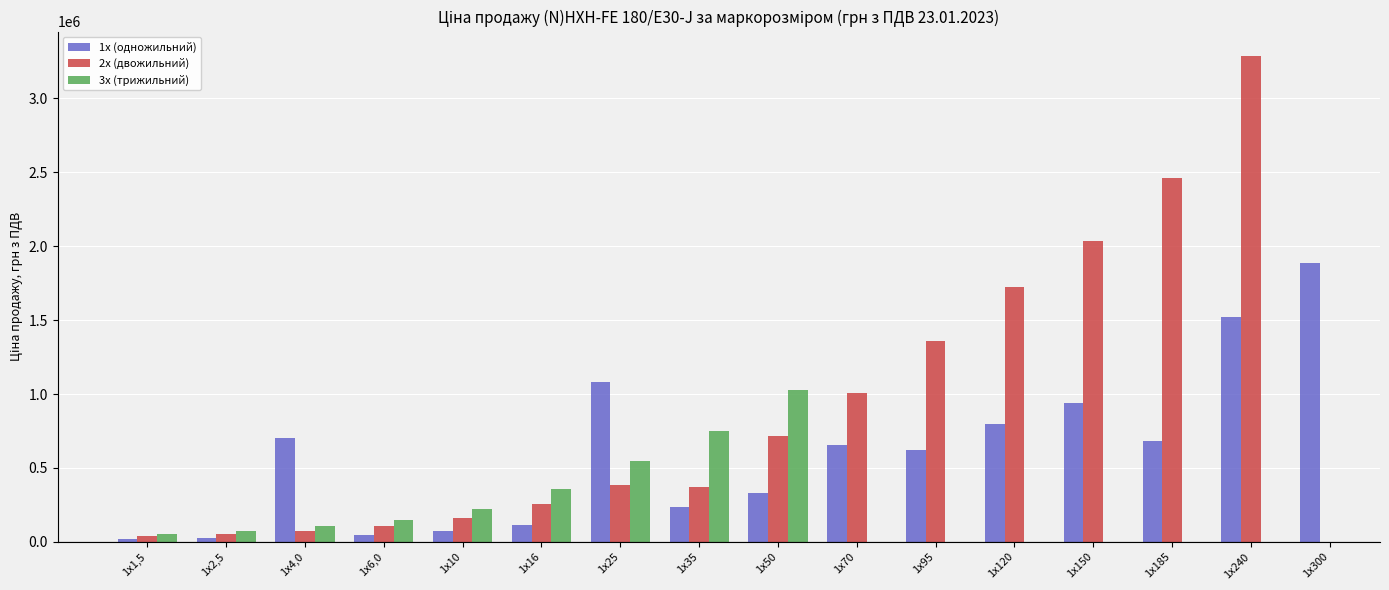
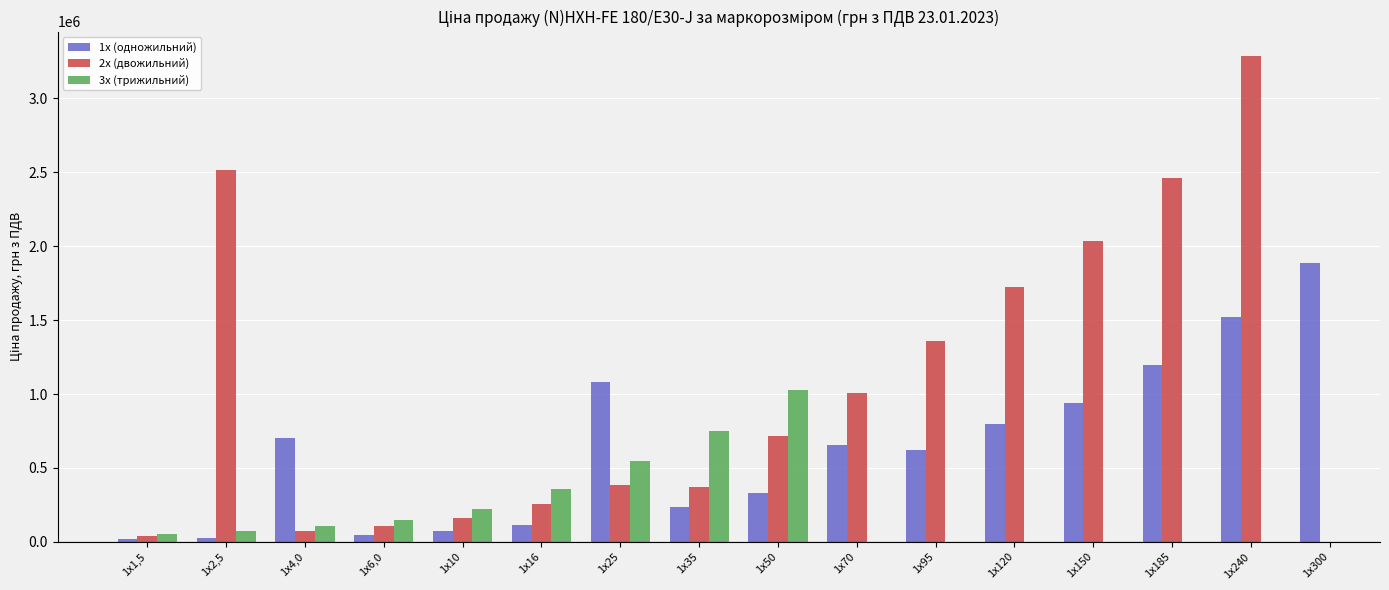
2х (двожильний), 1х2,5: 50000 -> 2520000
1х (одножильний), 1х185: 690000 -> 1190000
